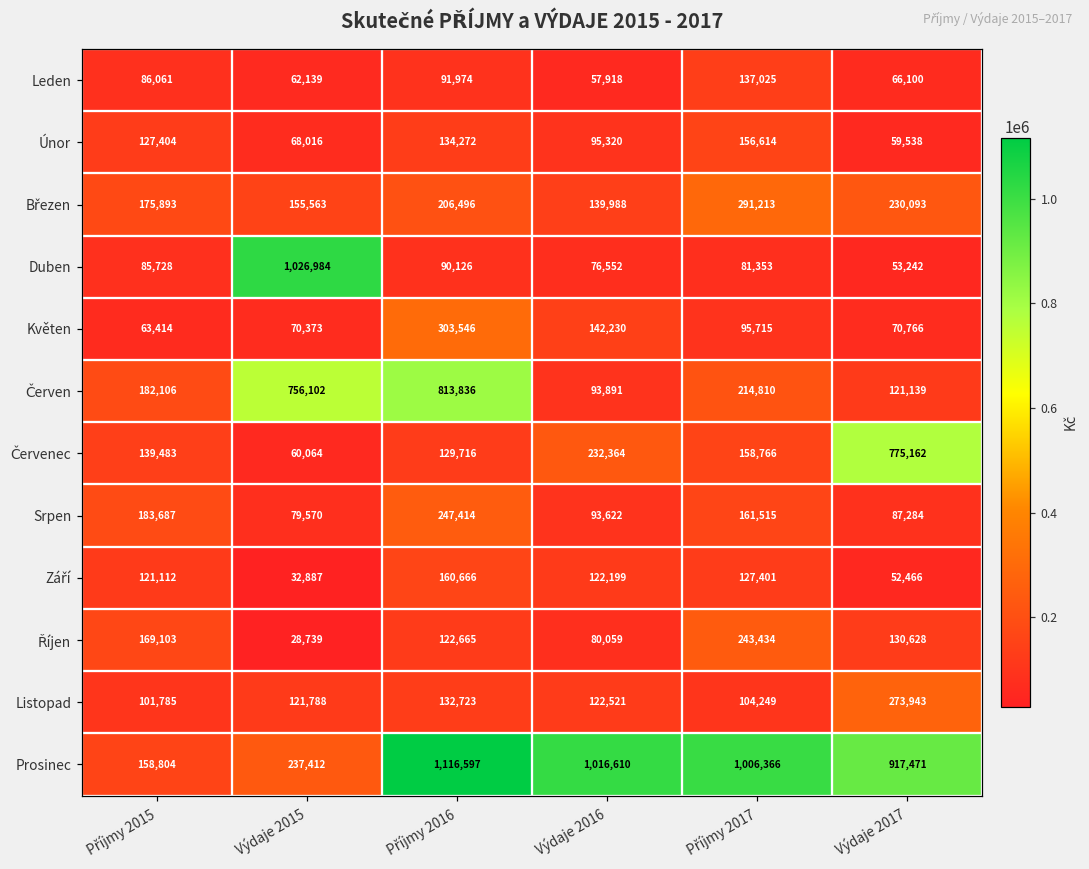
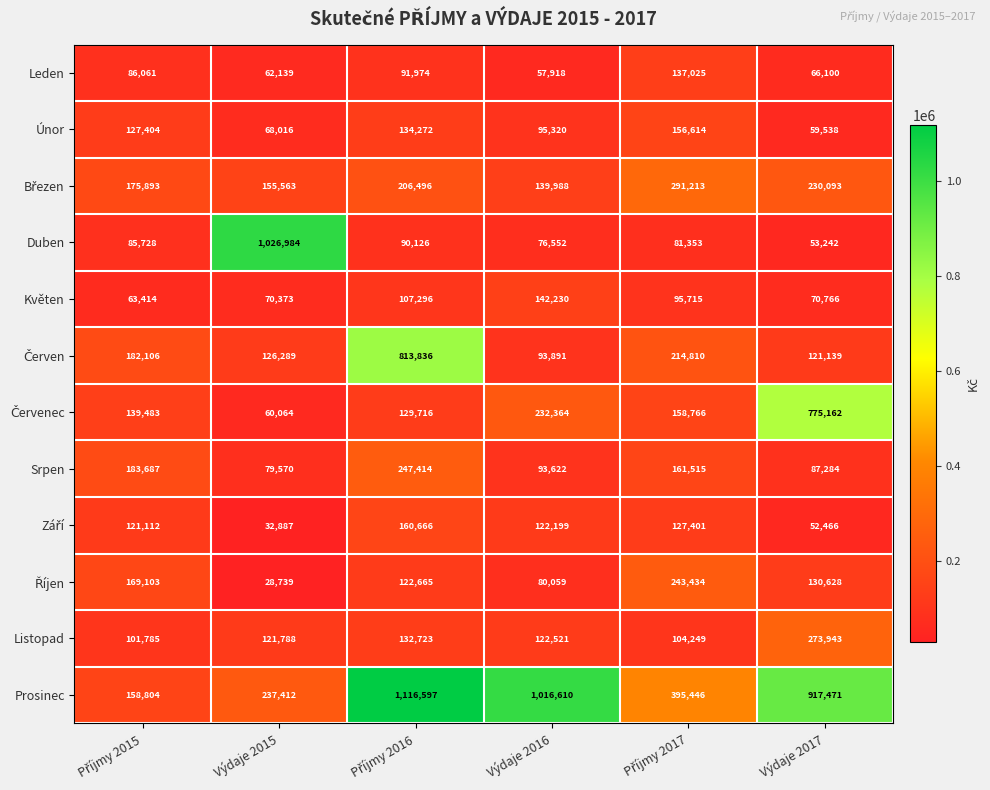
Květen, Příjmy 2016: 303,546 -> 107,296
Červen, Výdaje 2015: 756,102 -> 126,289
Prosinec, Příjmy 2017: 1,006,366 -> 395,446
